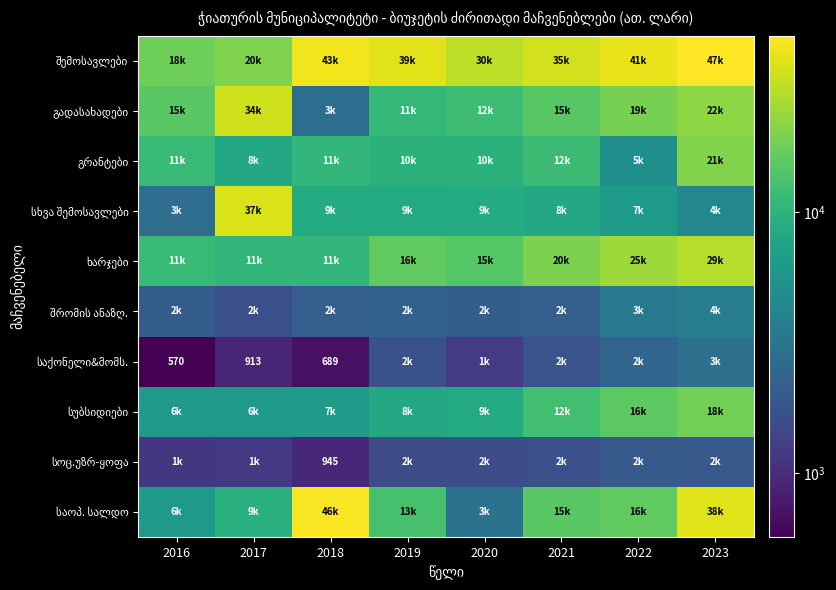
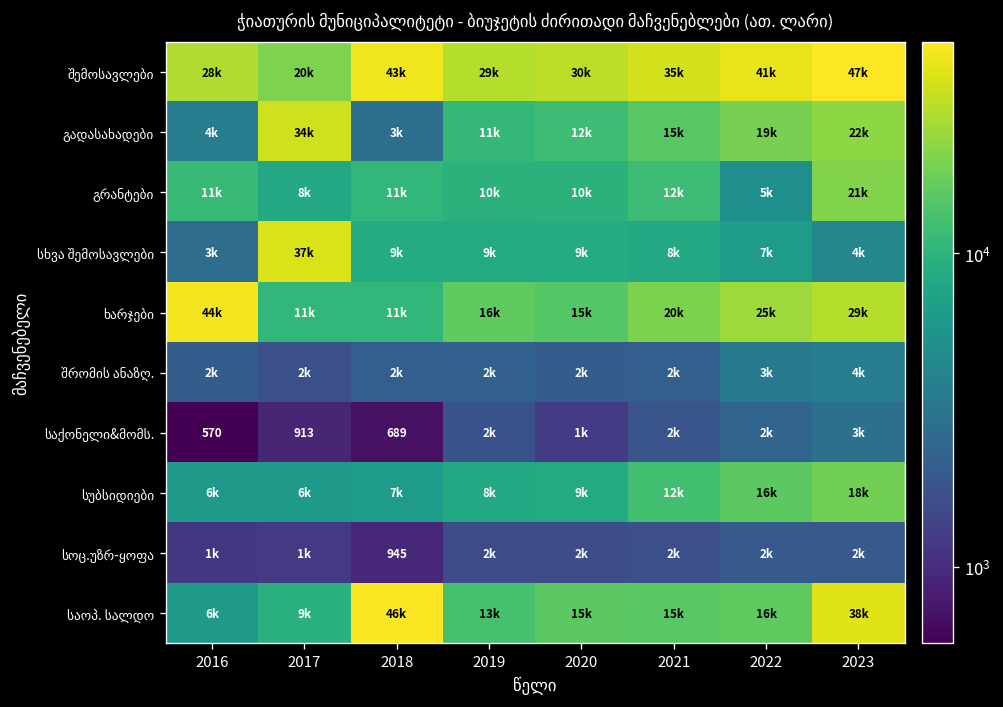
შემოსავლები, 2016: 18k -> 28k
შემოსავლები, 2019: 39k -> 29k
გადასახადები, 2016: 15k -> 4k
ხარჯები, 2016: 11k -> 44k
საოპ. სალდო, 2020: 3k -> 15k
